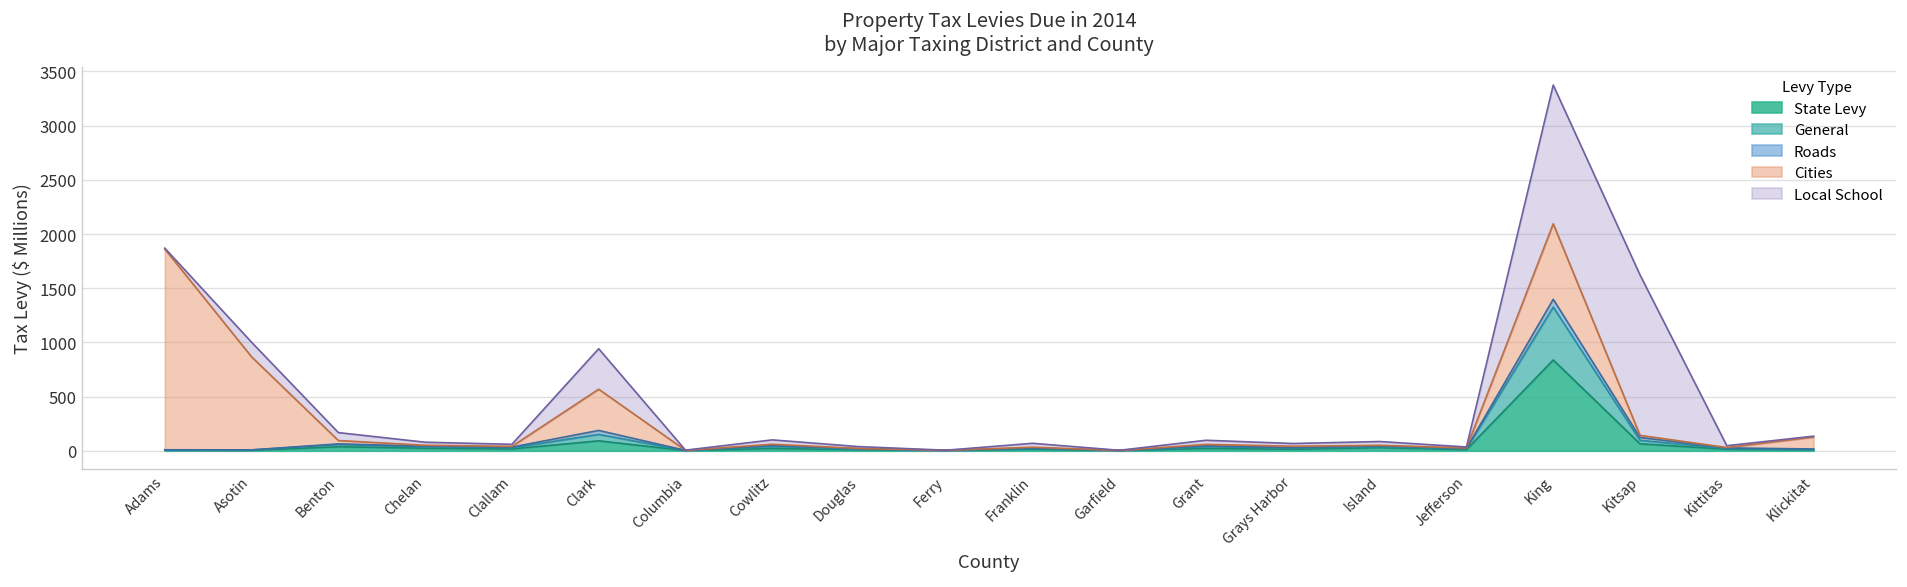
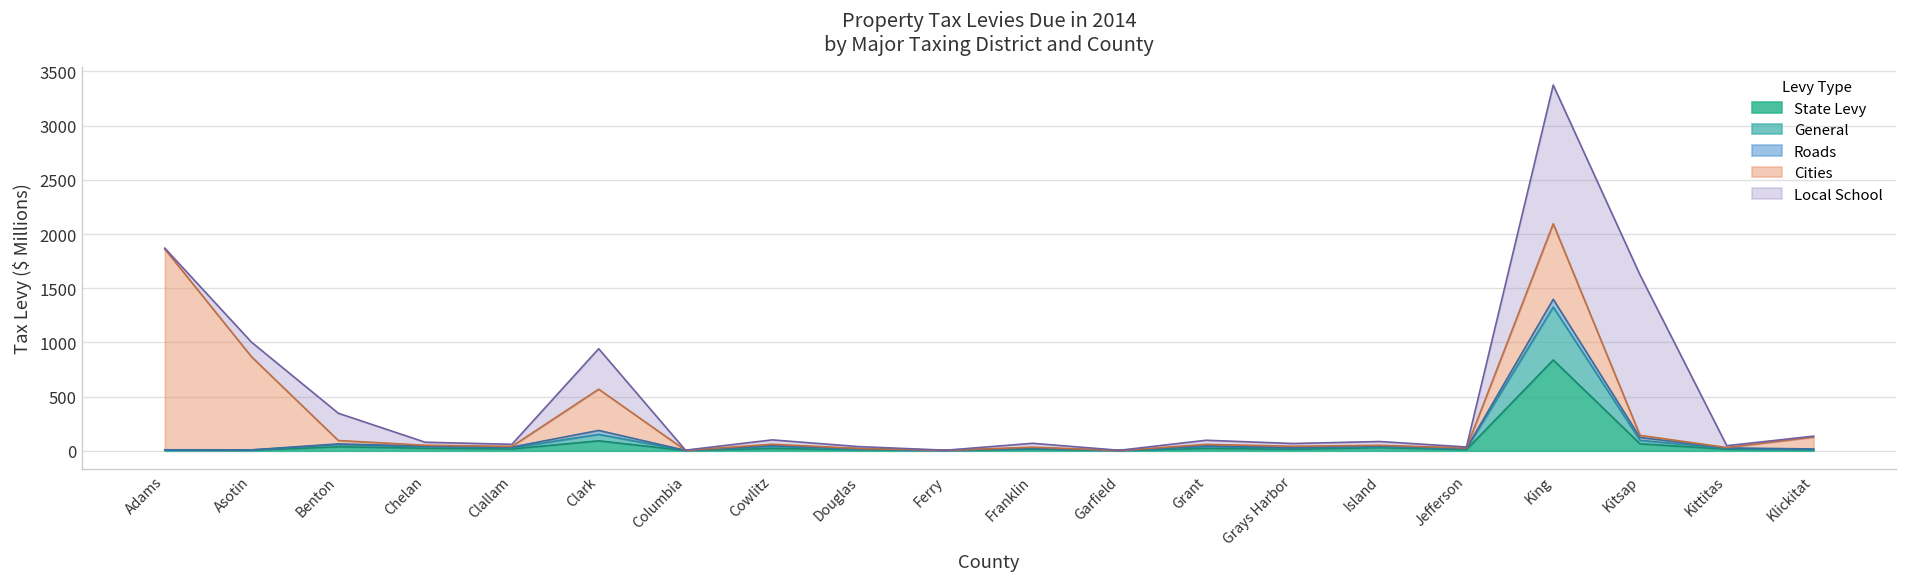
Local School, Benton: 100 -> 300
